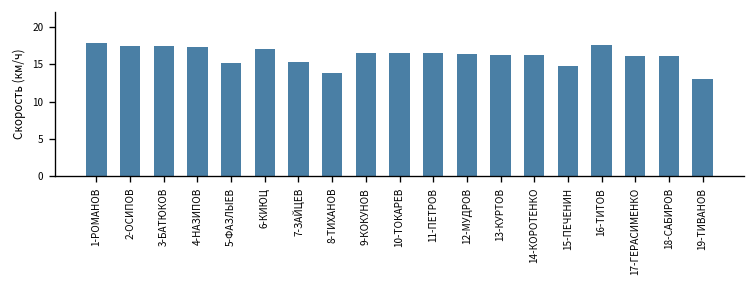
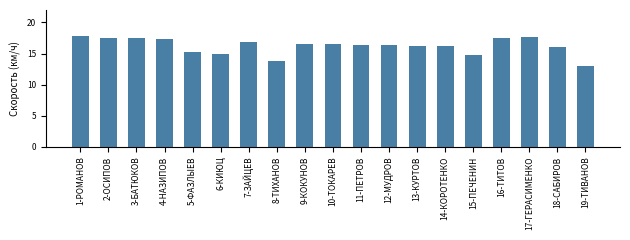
6-КИЮЦ: 17 -> 15
7-ЗАЙЦЕВ: 15 -> 17
17-ГЕРАСИМЕНКО: 16 -> 18
